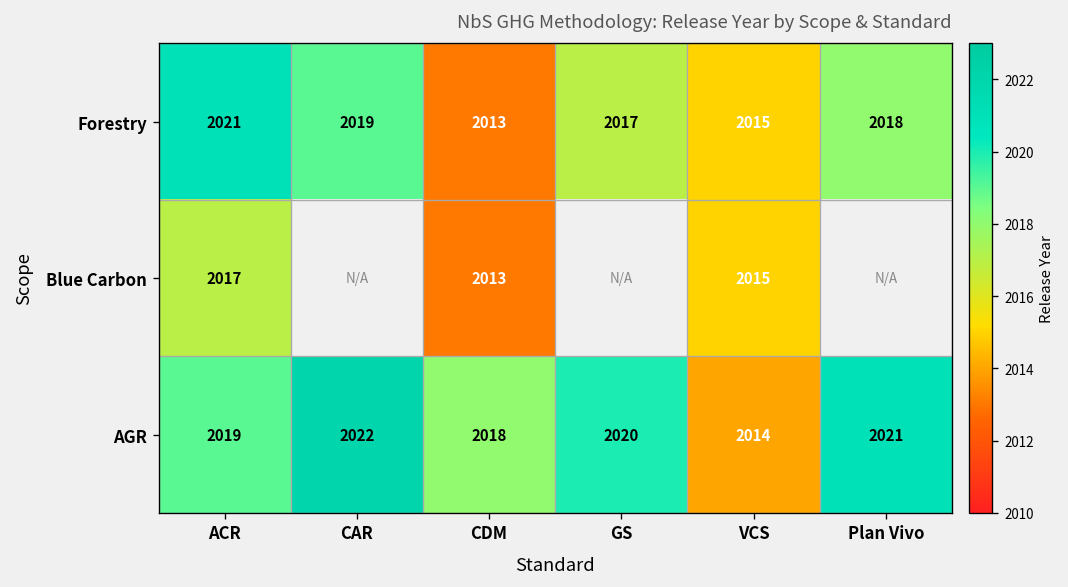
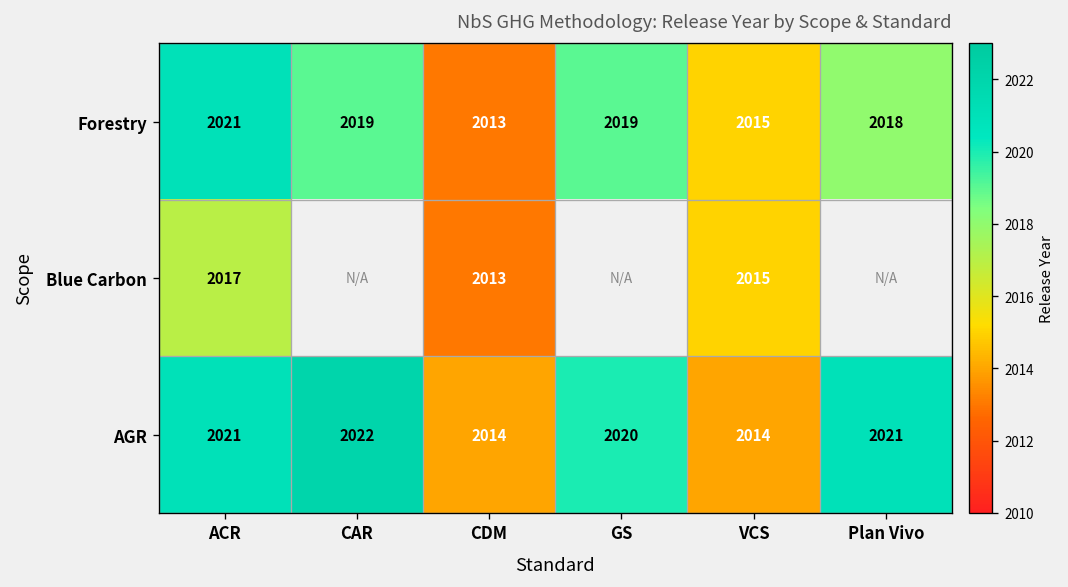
Forestry, GS: 2017 -> 2019
AGR, ACR: 2019 -> 2021
AGR, CDM: 2018 -> 2014
